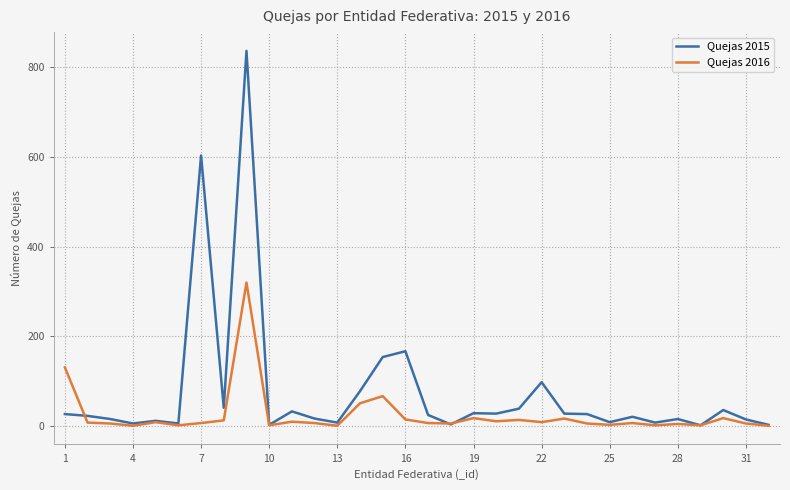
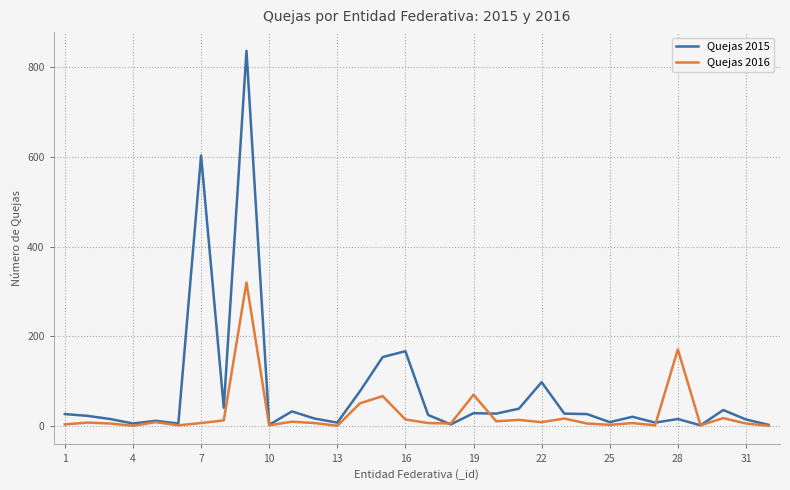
Quejas 2016, 1: 130 -> 0
Quejas 2016, 19: 20 -> 70
Quejas 2016, 28: 10 -> 170
